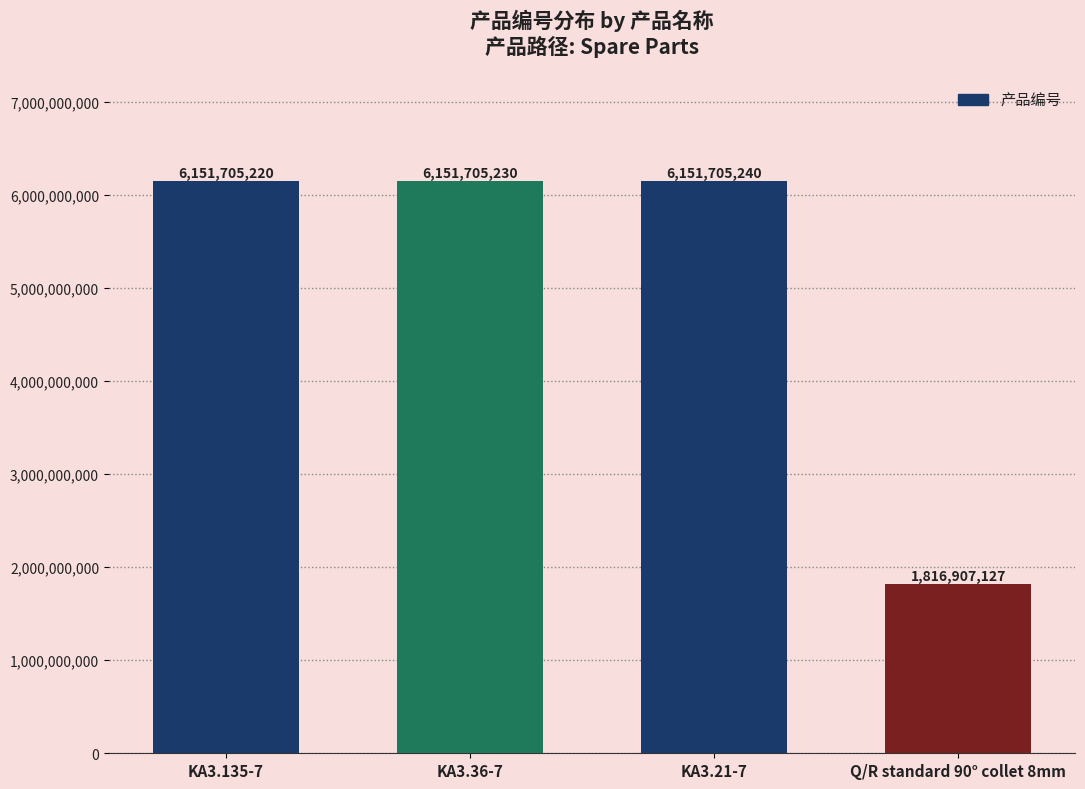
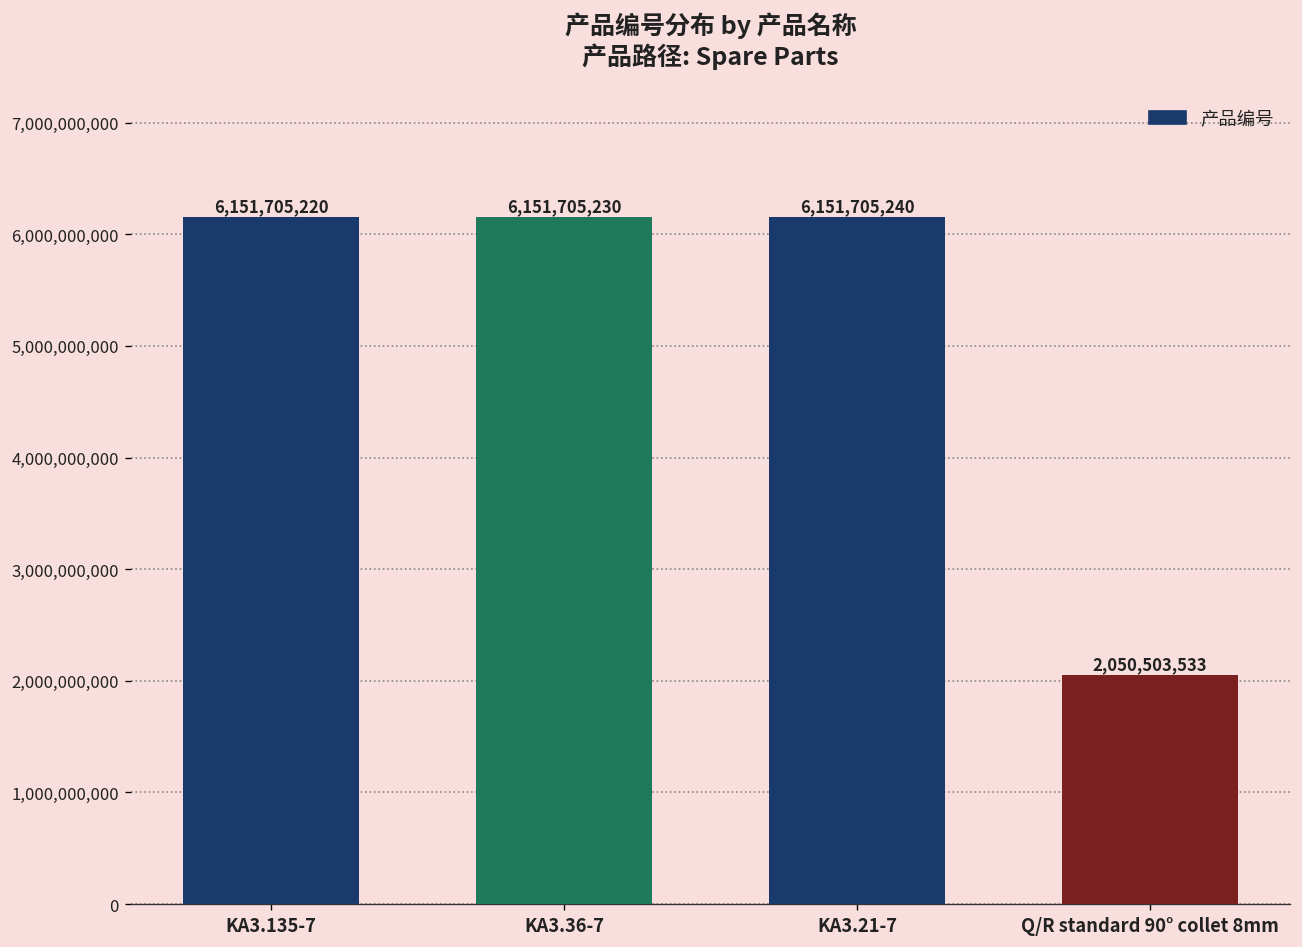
Q/R standard 90° collet 8mm: 1,816,907,127 -> 2,050,503,533
